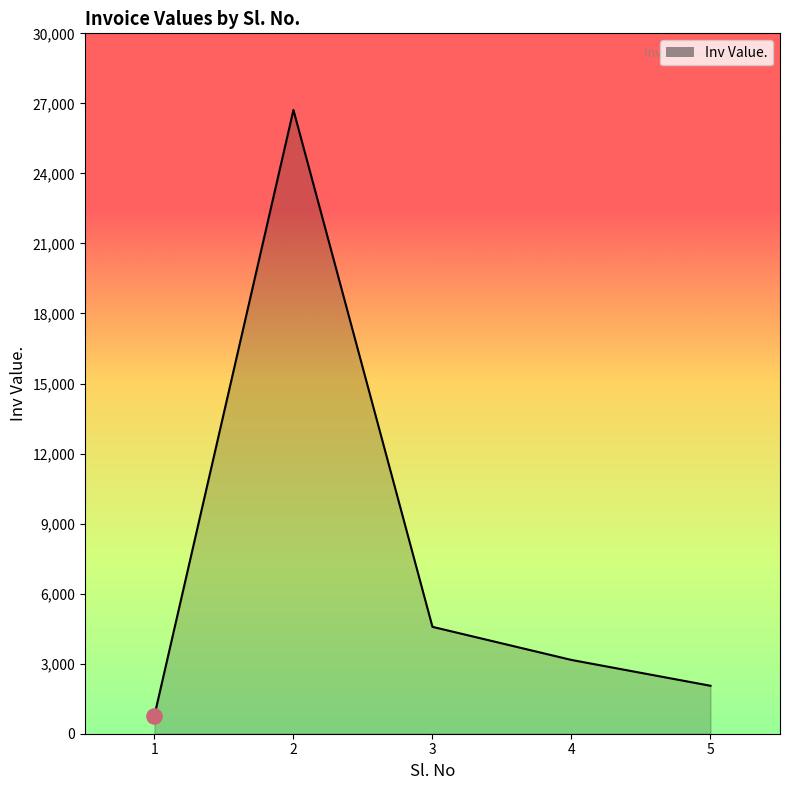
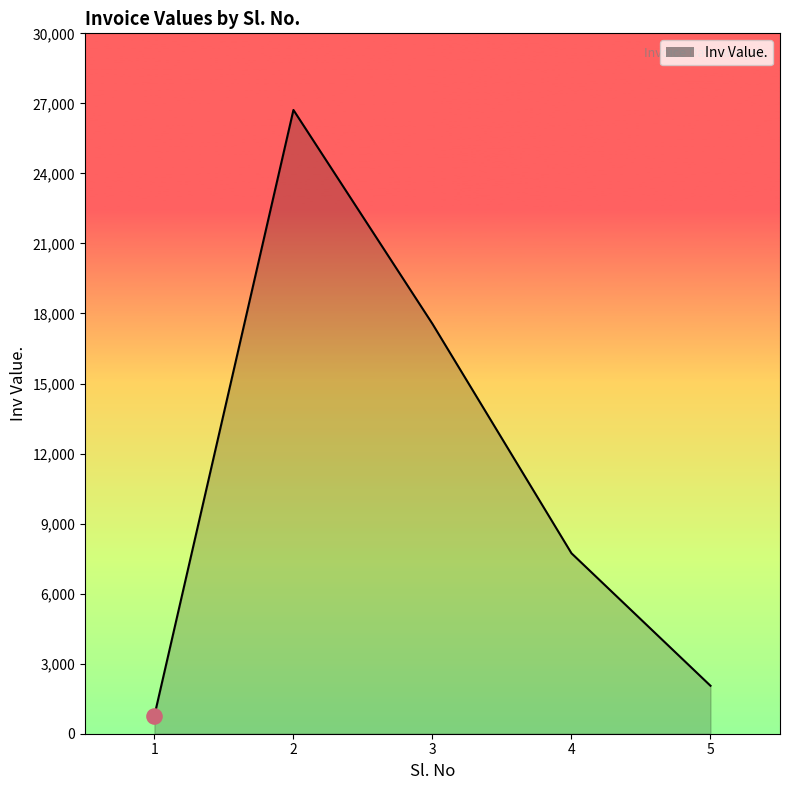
Inv Value., 3: 4,600 -> 17,600
Inv Value., 4: 3,200 -> 7,700
